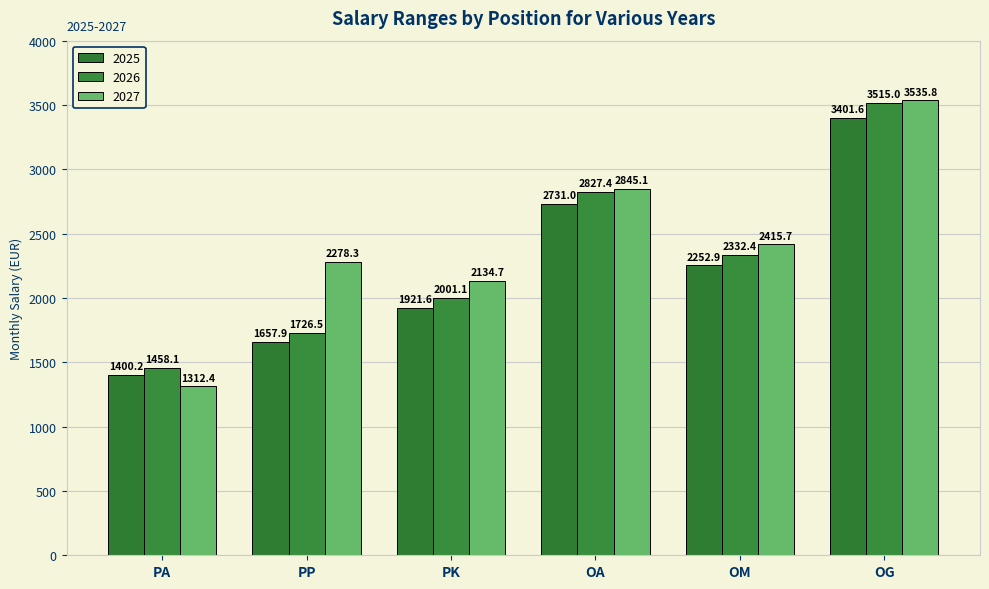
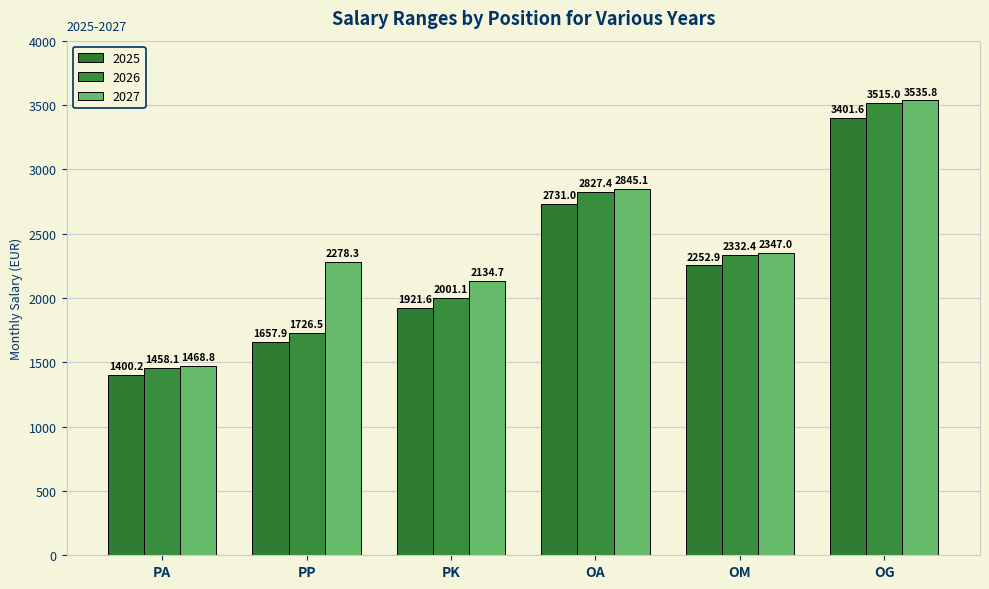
2027, PA: 1312.4 -> 1468.8
2027, OM: 2415.7 -> 2347.0
